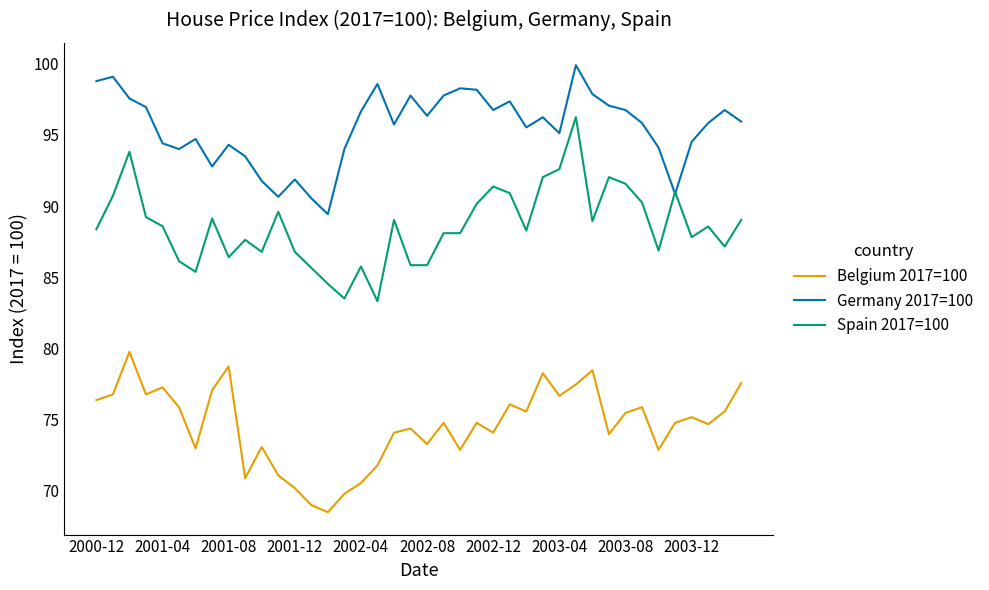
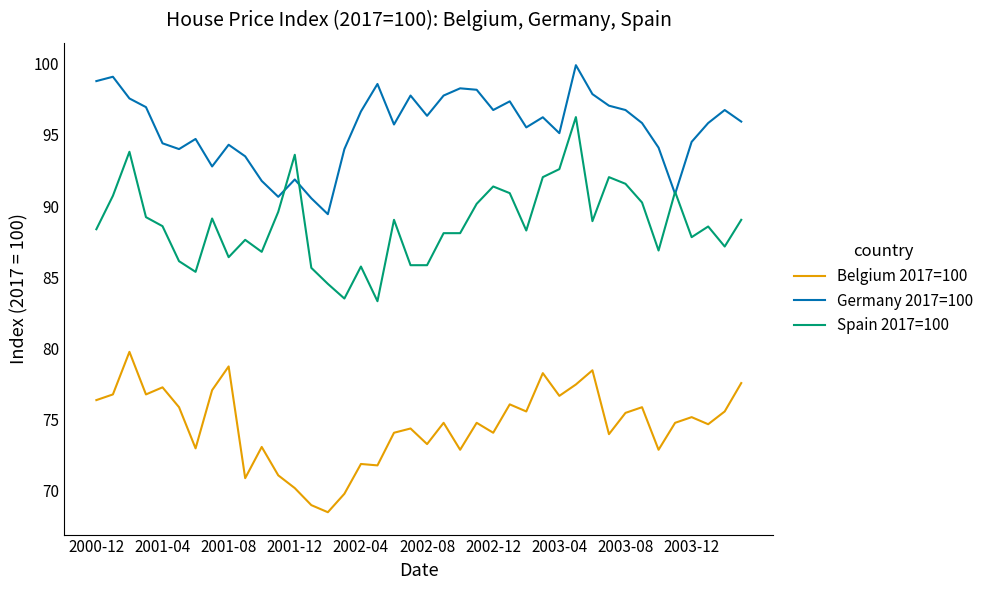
Spain 2017=100, 2001-12: 86.8 -> 93.6
Belgium 2017=100, 2002-04: 70.5 -> 71.9
